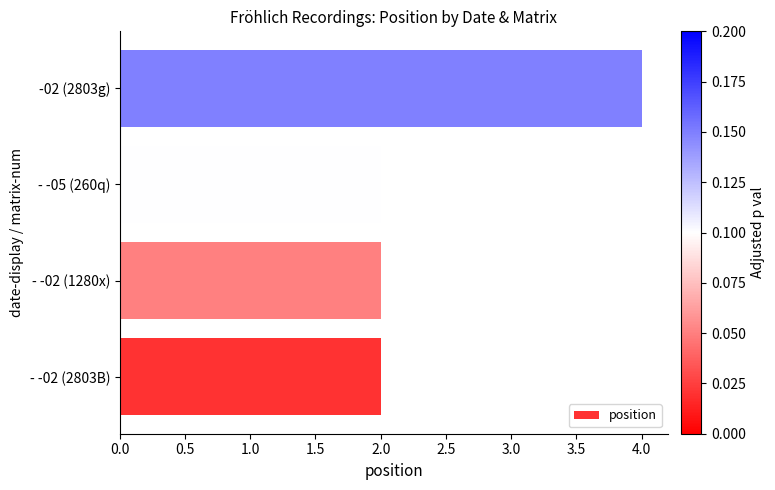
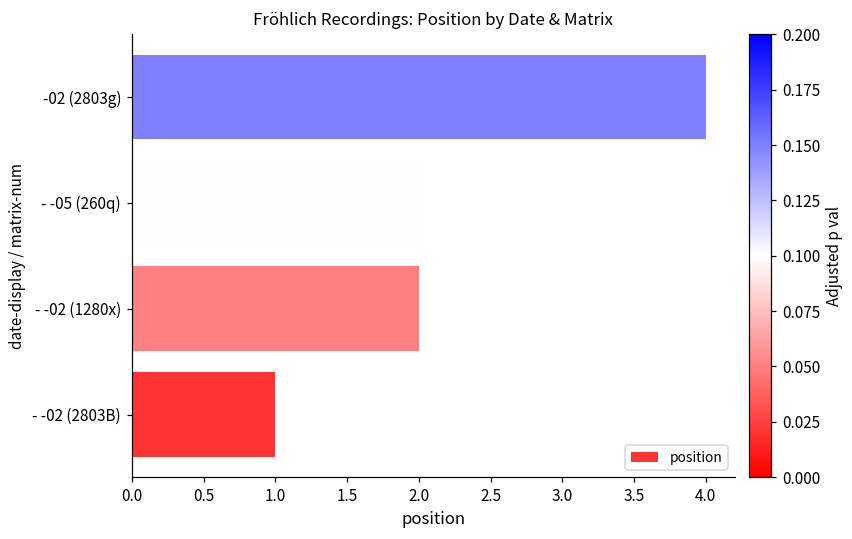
- -02 (2803B): 2 -> 1
